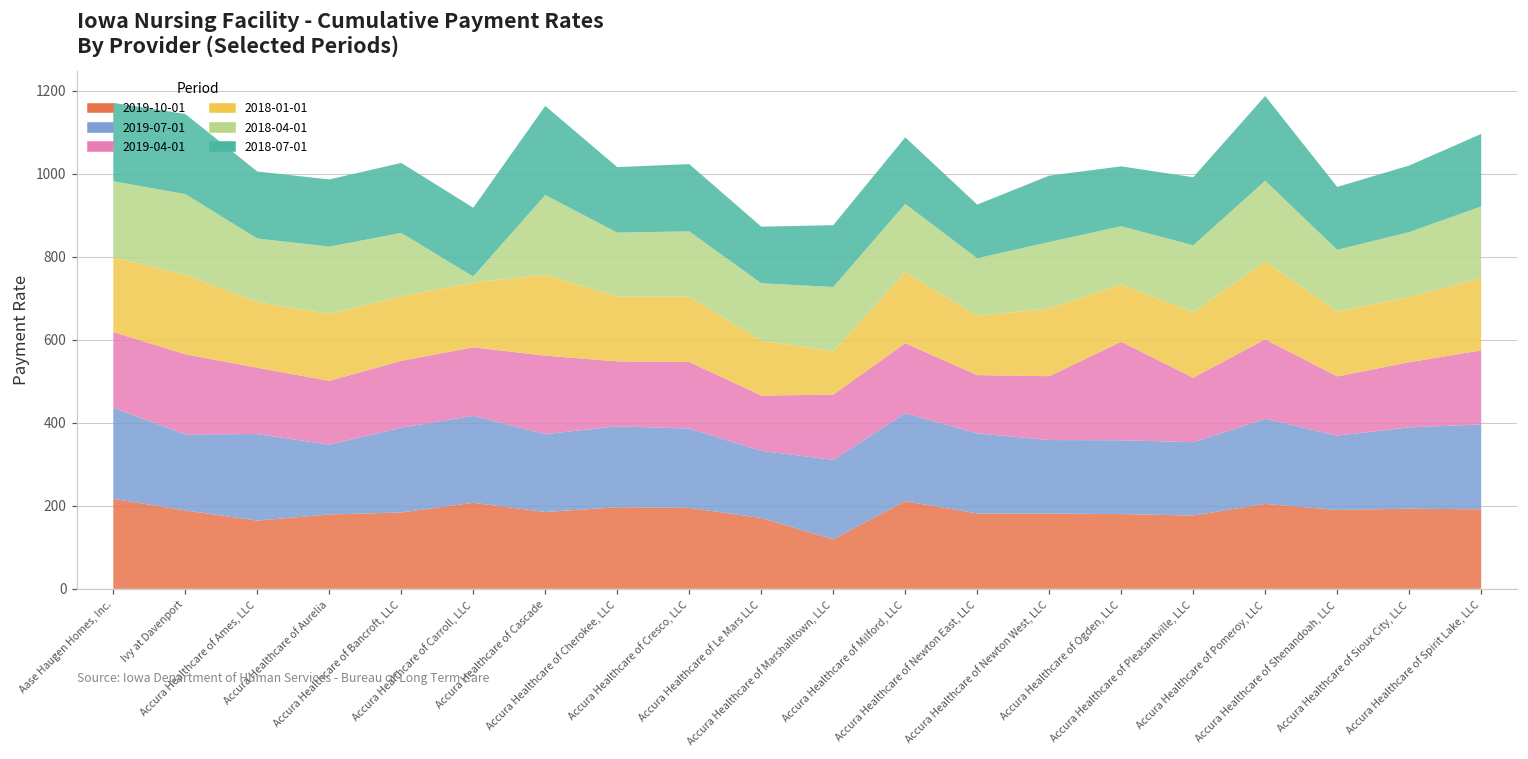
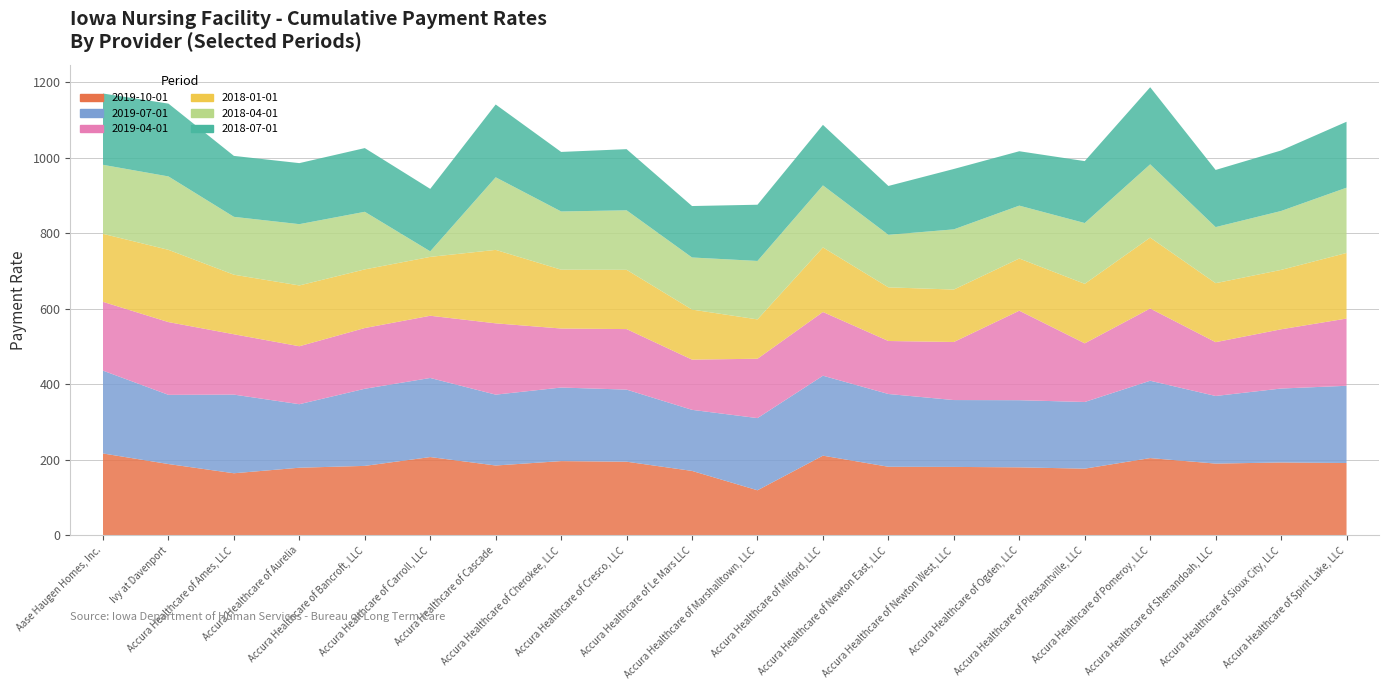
2018-07-01, Accura Healthcare of Cascade: 210 -> 190
2018-01-01, Accura Healthcare of Newton West, LLC: 160 -> 140
